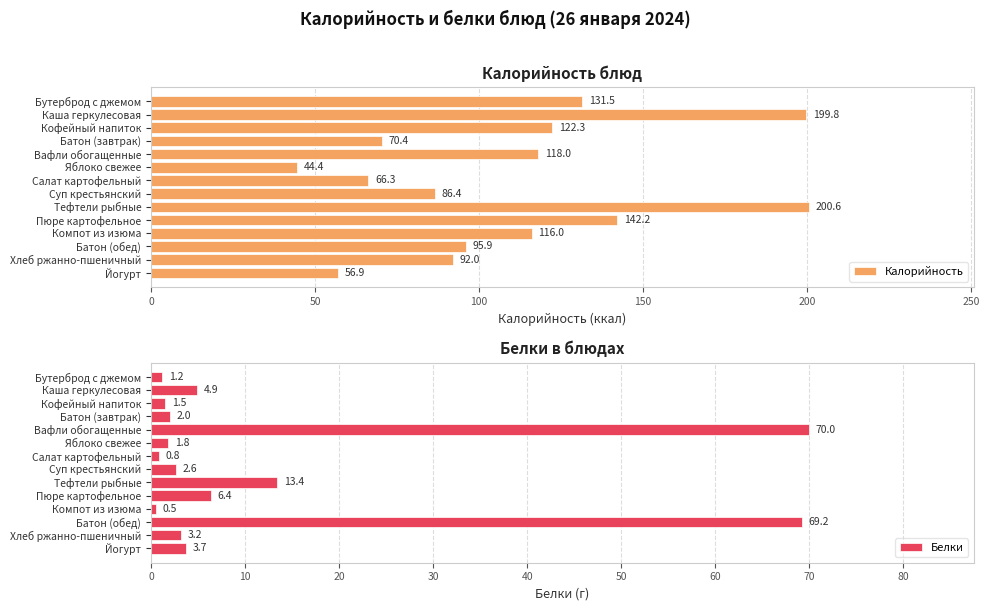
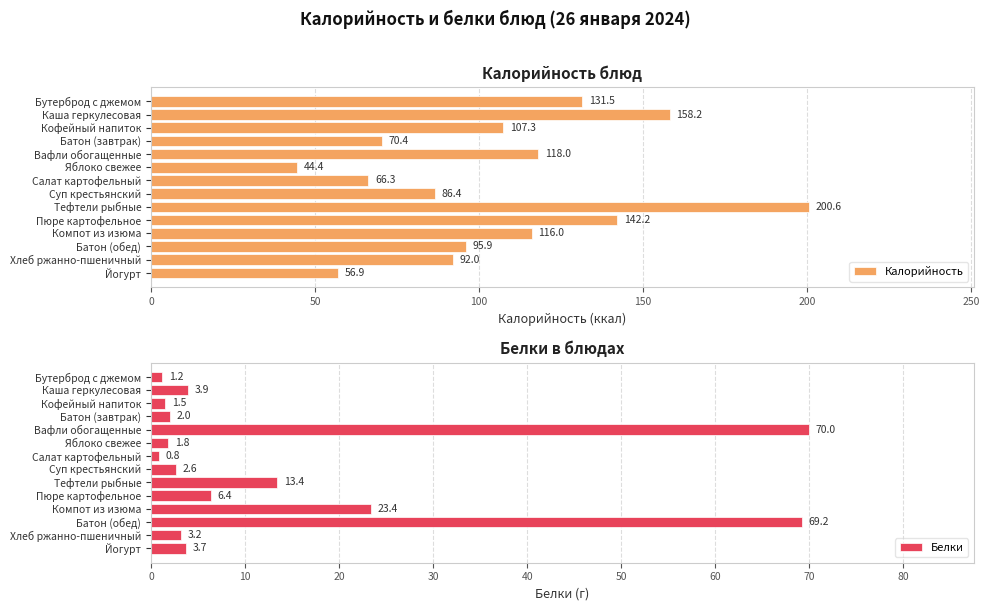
Калорийность блюд, Каша геркулесовая: 199.8 -> 158.2
Калорийность блюд, Кофейный напиток: 122.3 -> 107.3
Белки в блюдах, Каша геркулесовая: 4.9 -> 3.9
Белки в блюдах, Компот из изюма: 0.5 -> 23.4
